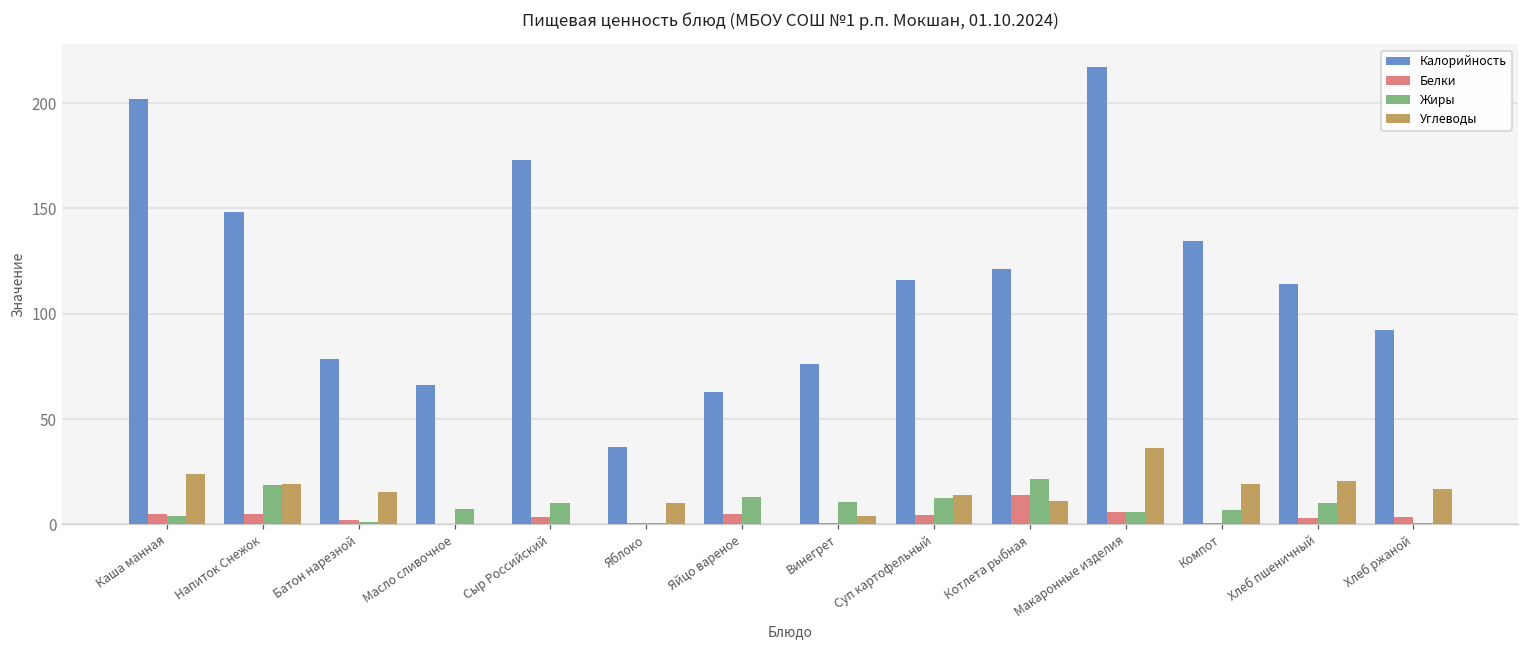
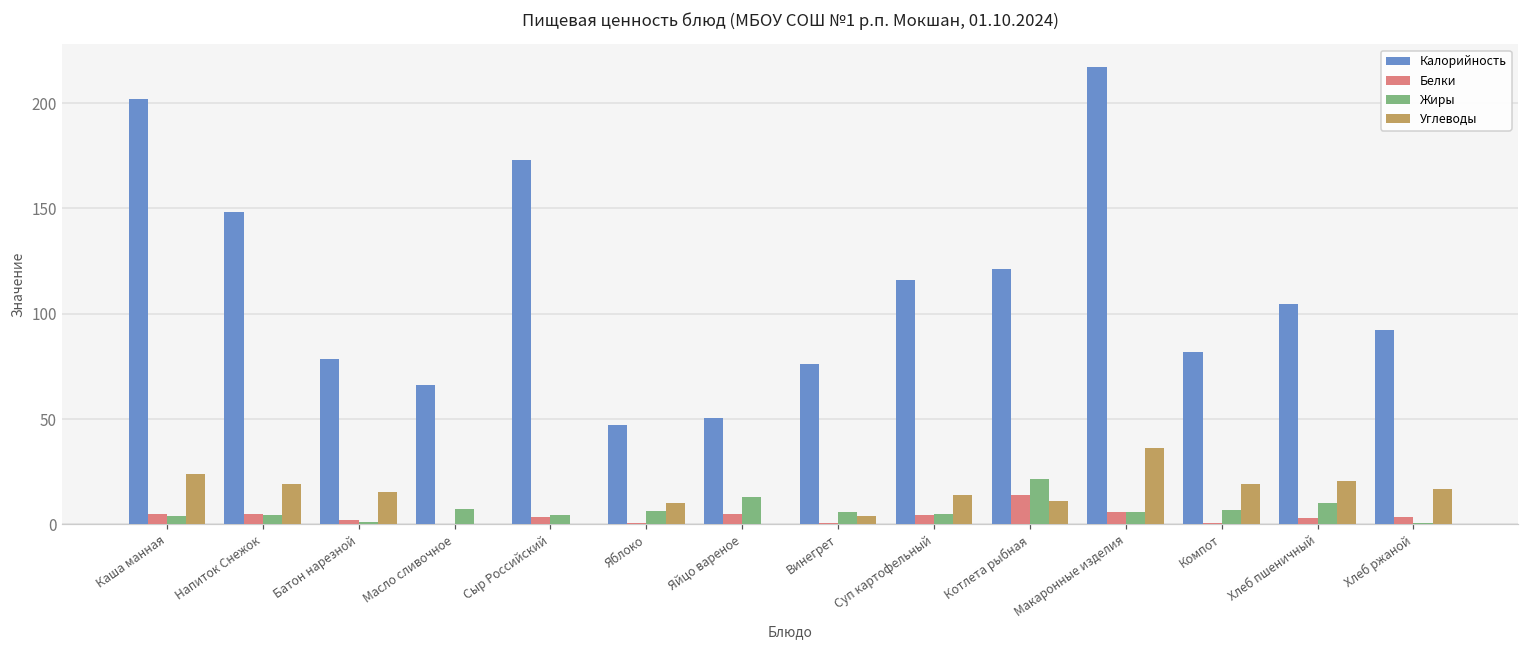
Жиры, Напиток Снежок: 19 -> 5
Жиры, Сыр Российский: 10 -> 4
Калорийность, Яблоко: 37 -> 47
Жиры, Яблоко: 0 -> 6
Калорийность, Яйцо вареное: 63 -> 51
Жиры, Винегрет: 11 -> 6
Жиры, Суп картофельный: 13 -> 5
Калорийность, Компот: 135 -> 82
Калорийность, Хлеб пшеничный: 114 -> 105
